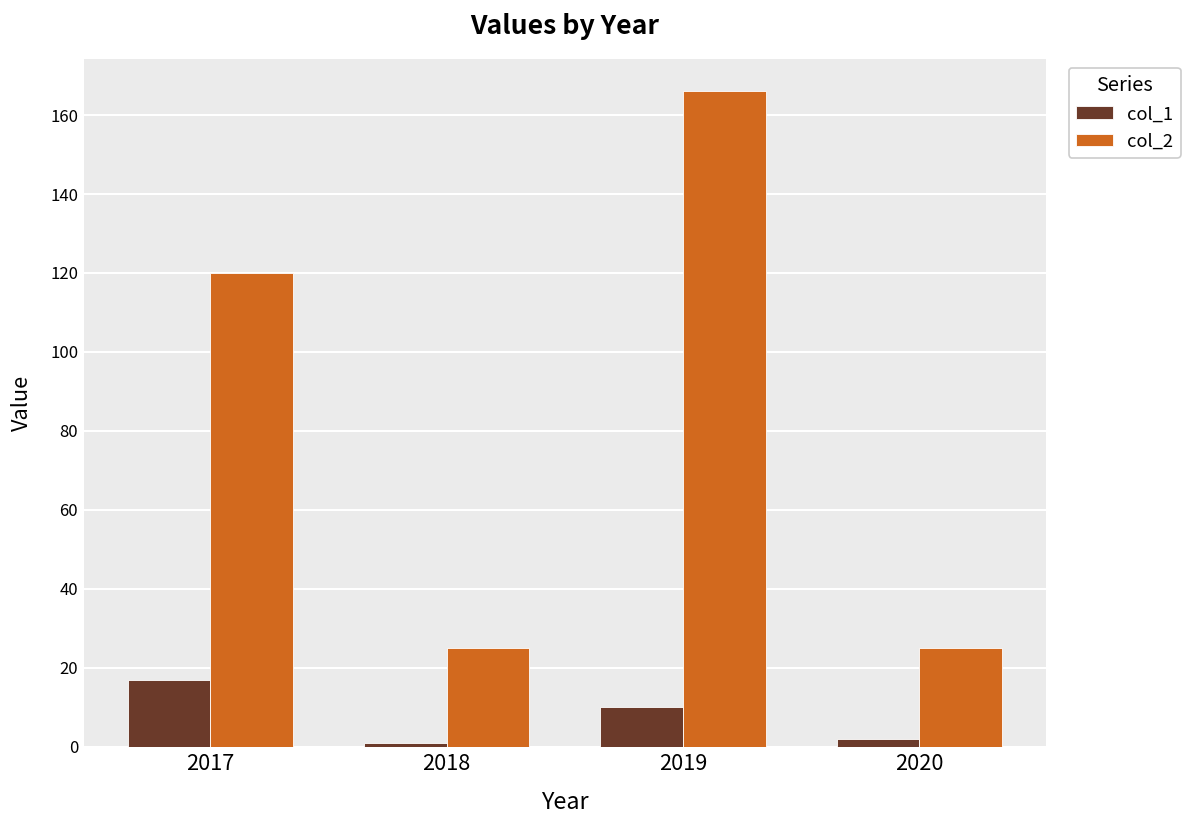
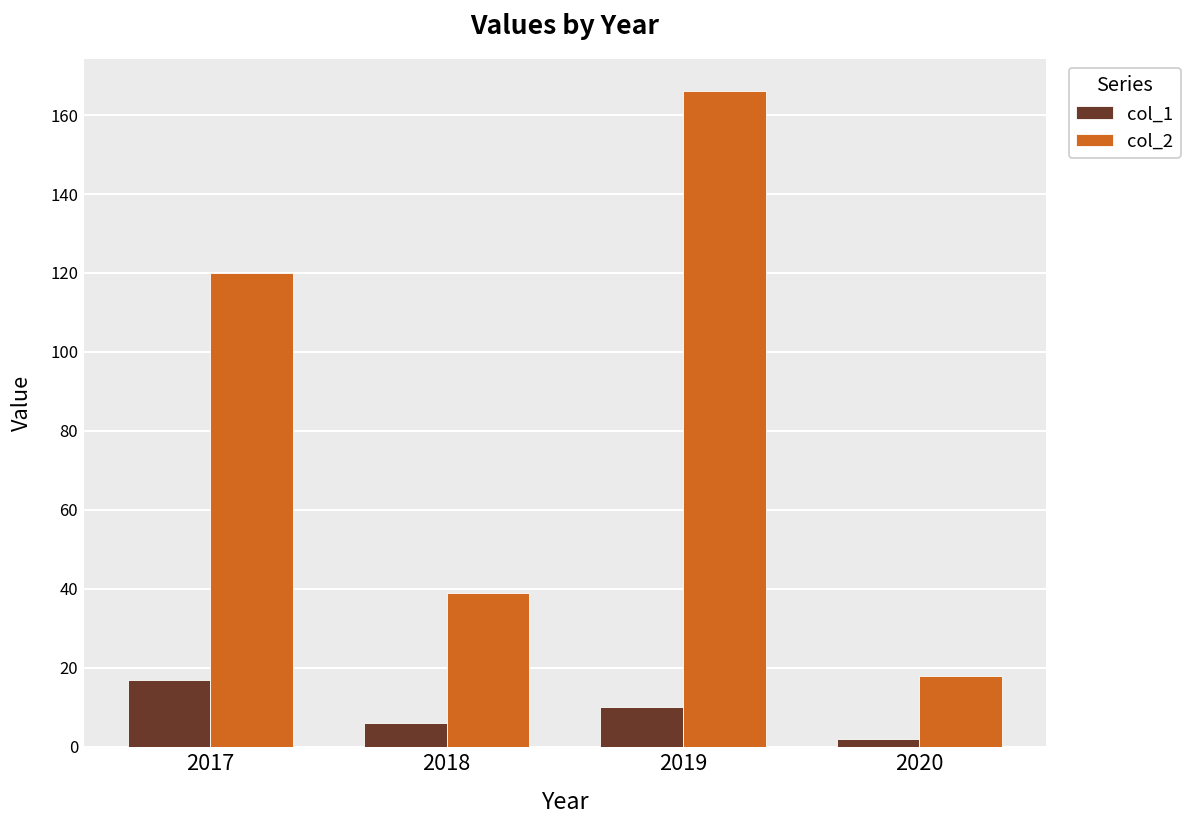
col_1, 2018: 1 -> 6
col_2, 2018: 25 -> 39
col_2, 2020: 25 -> 18
